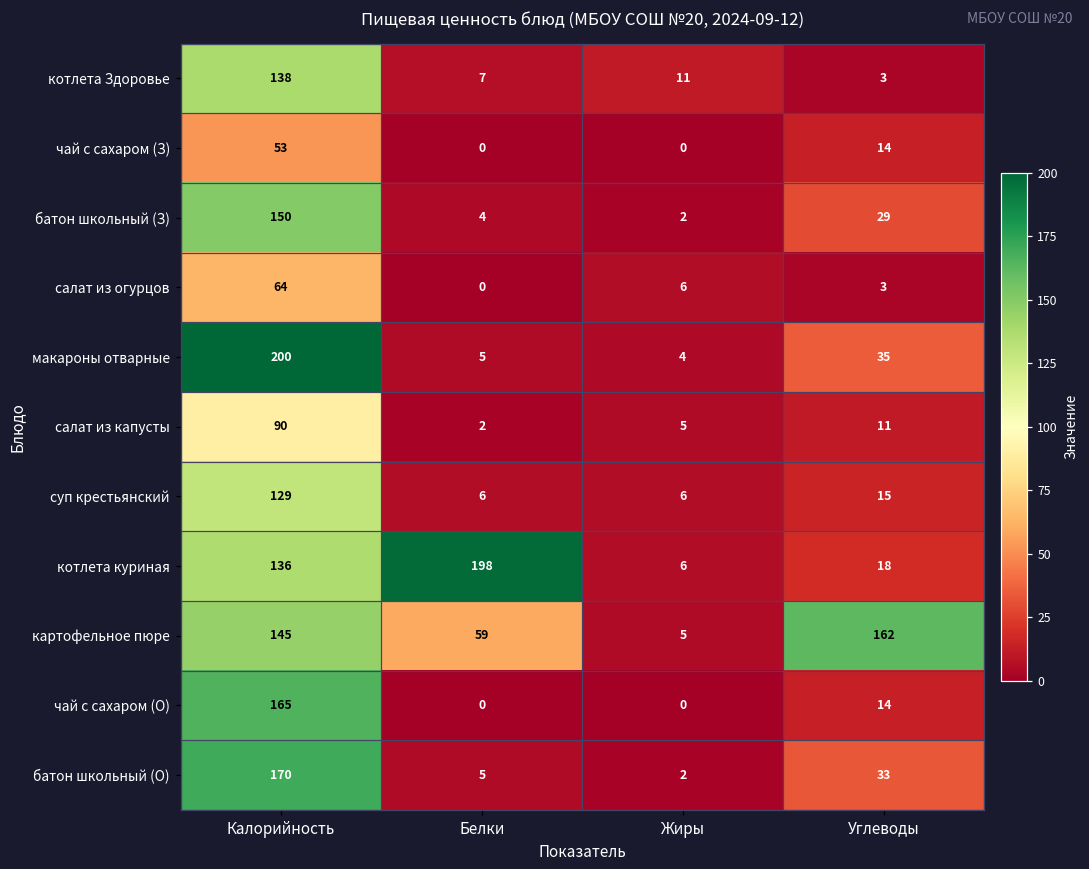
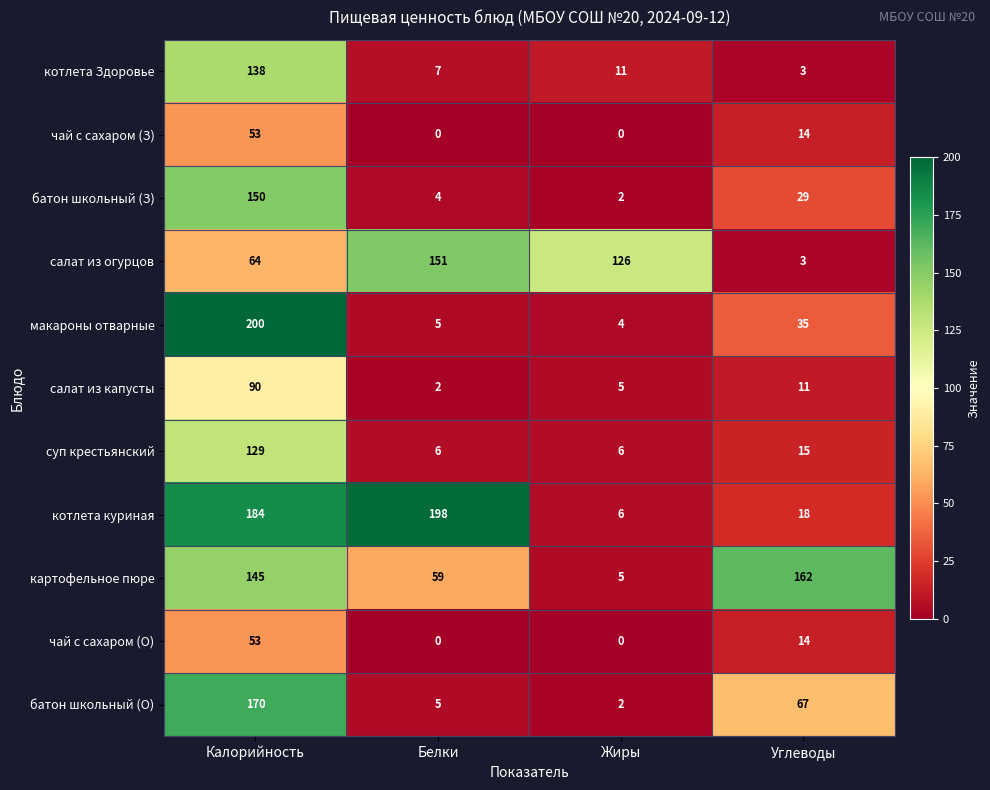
салат из огурцов, Белки: 0 -> 151
салат из огурцов, Жиры: 6 -> 126
котлета куриная, Калорийность: 136 -> 184
чай с сахаром (О), Калорийность: 165 -> 53
батон школьный (О), Углеводы: 33 -> 67
